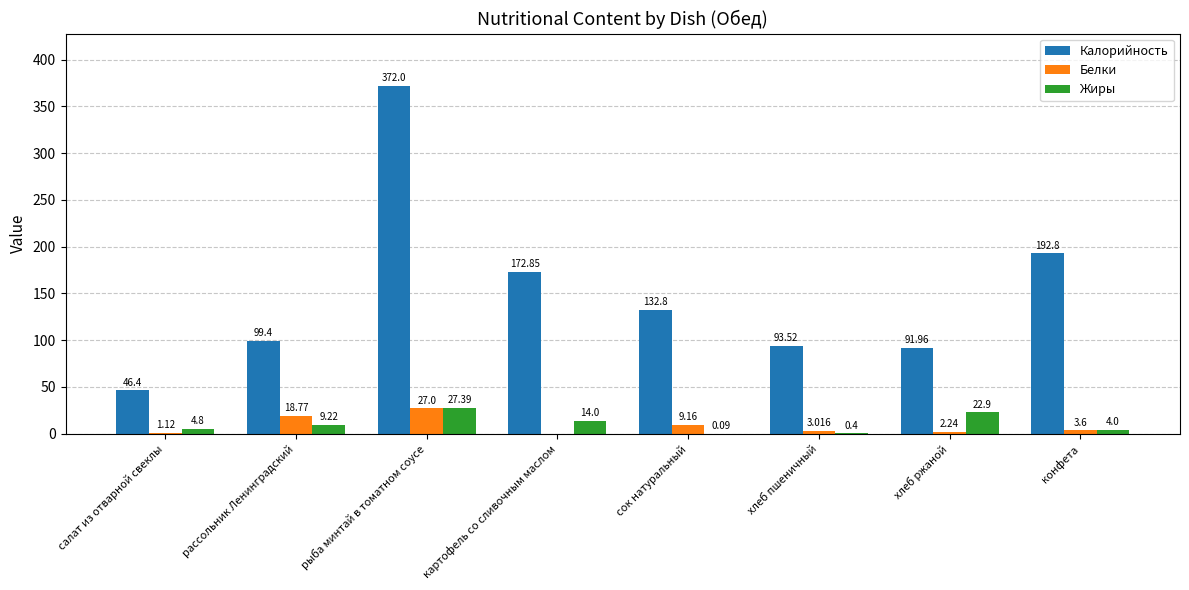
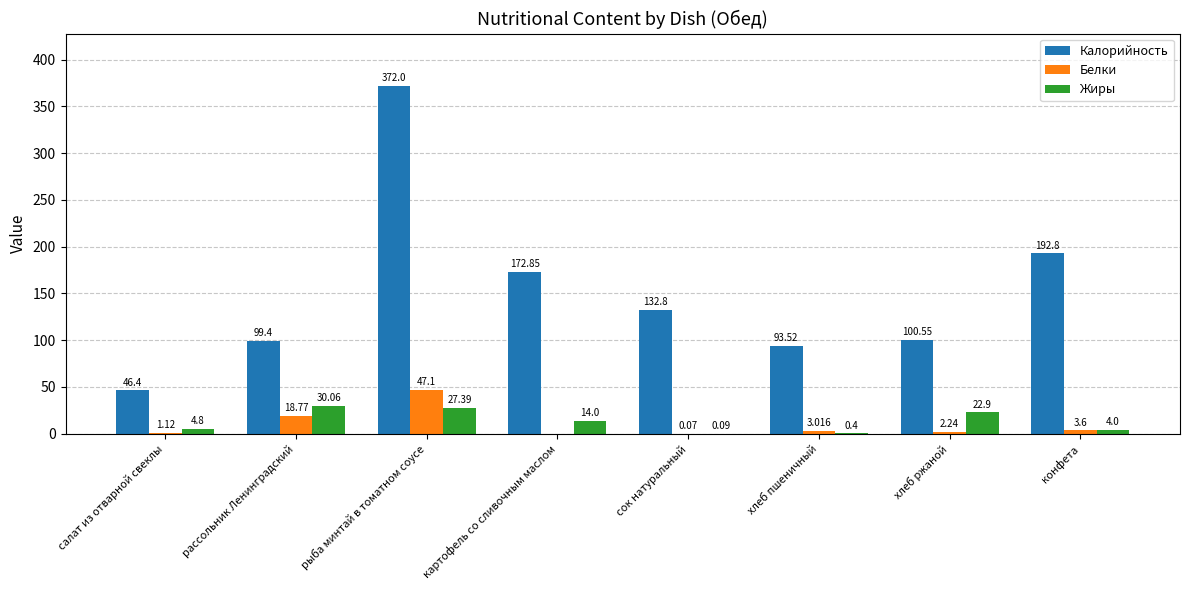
Жиры, рассольник Ленинградский: 9.22 -> 30.06
Белки, рыба минтай в томатном соусе: 27.0 -> 47.1
Белки, сок натуральный: 9.16 -> 0.07
Калорийность, хлеб ржаной: 91.96 -> 100.55
